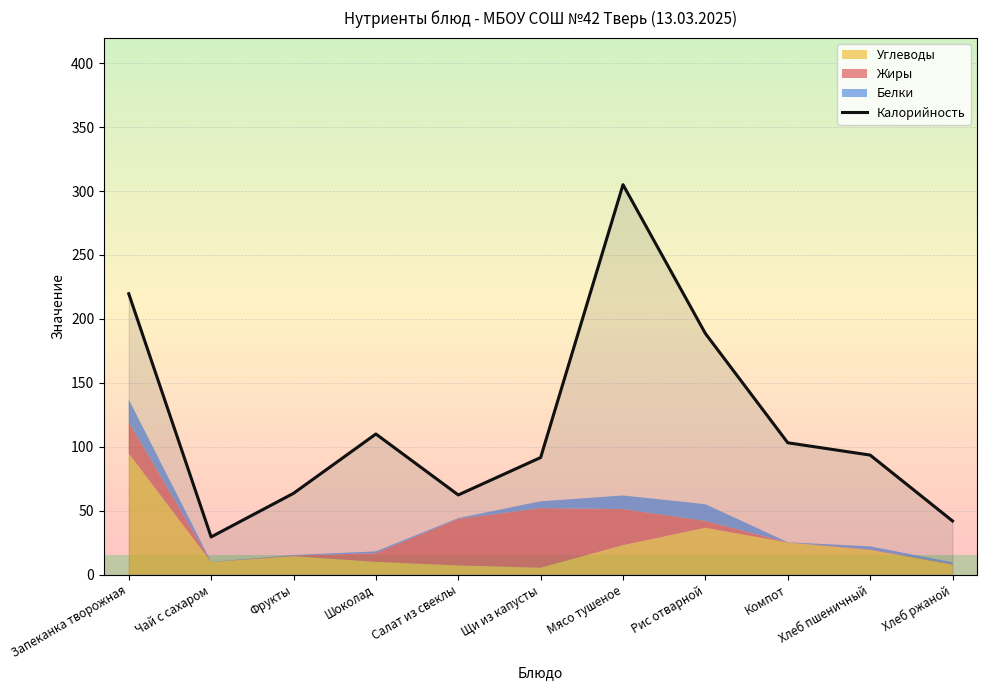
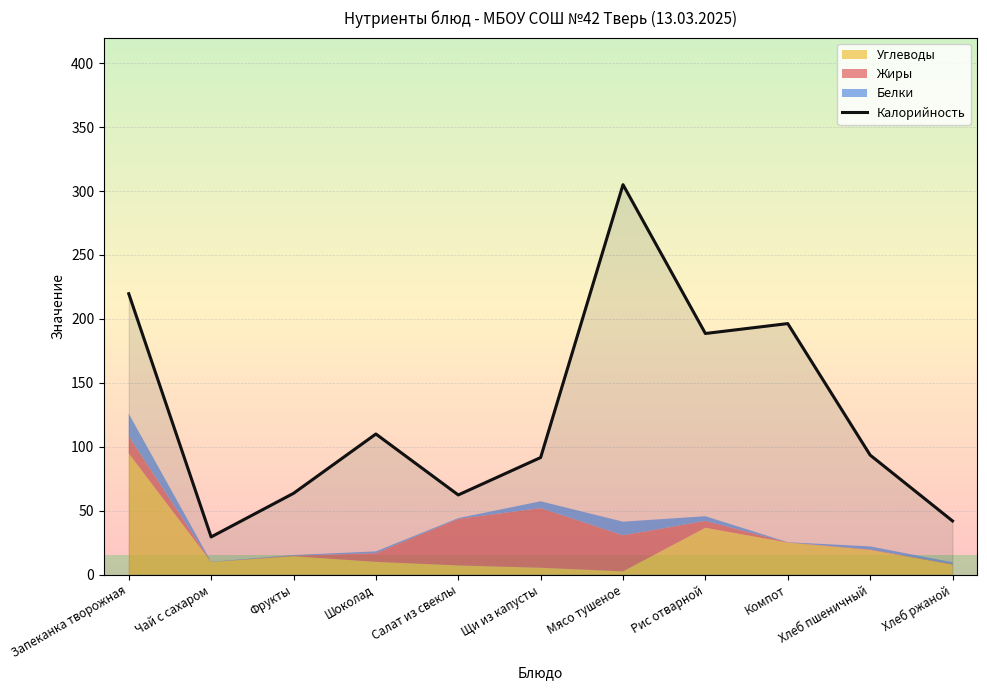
Жиры, Запеканка творожная: 25 -> 13
Углеводы, Мясо тушеное: 23 -> 3
Белки, Рис отварной: 13 -> 4
Калорийность, Компот: 103 -> 196
